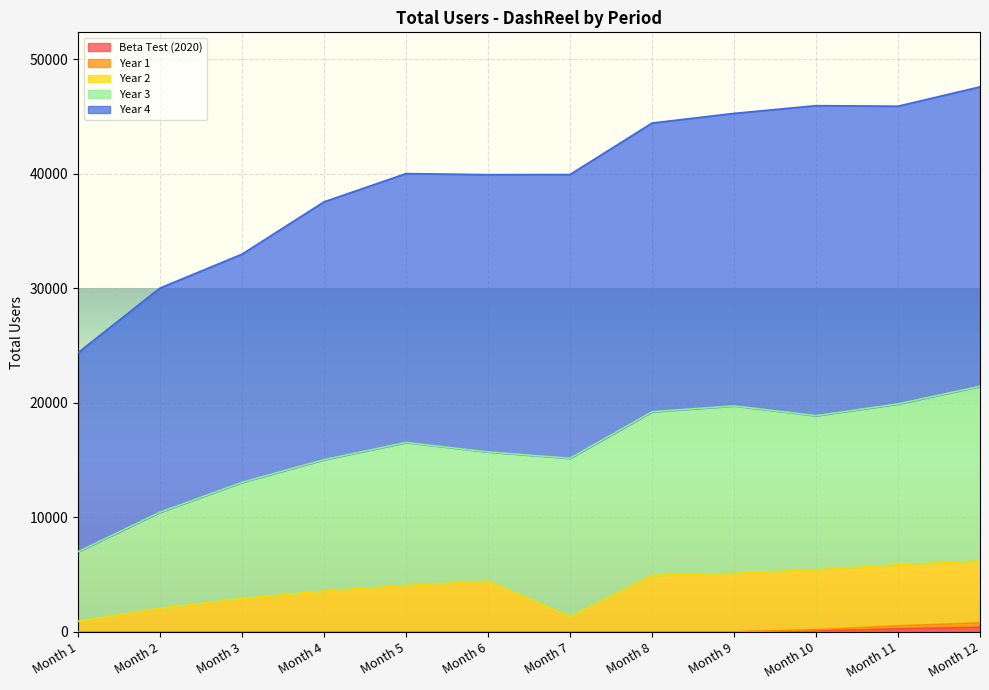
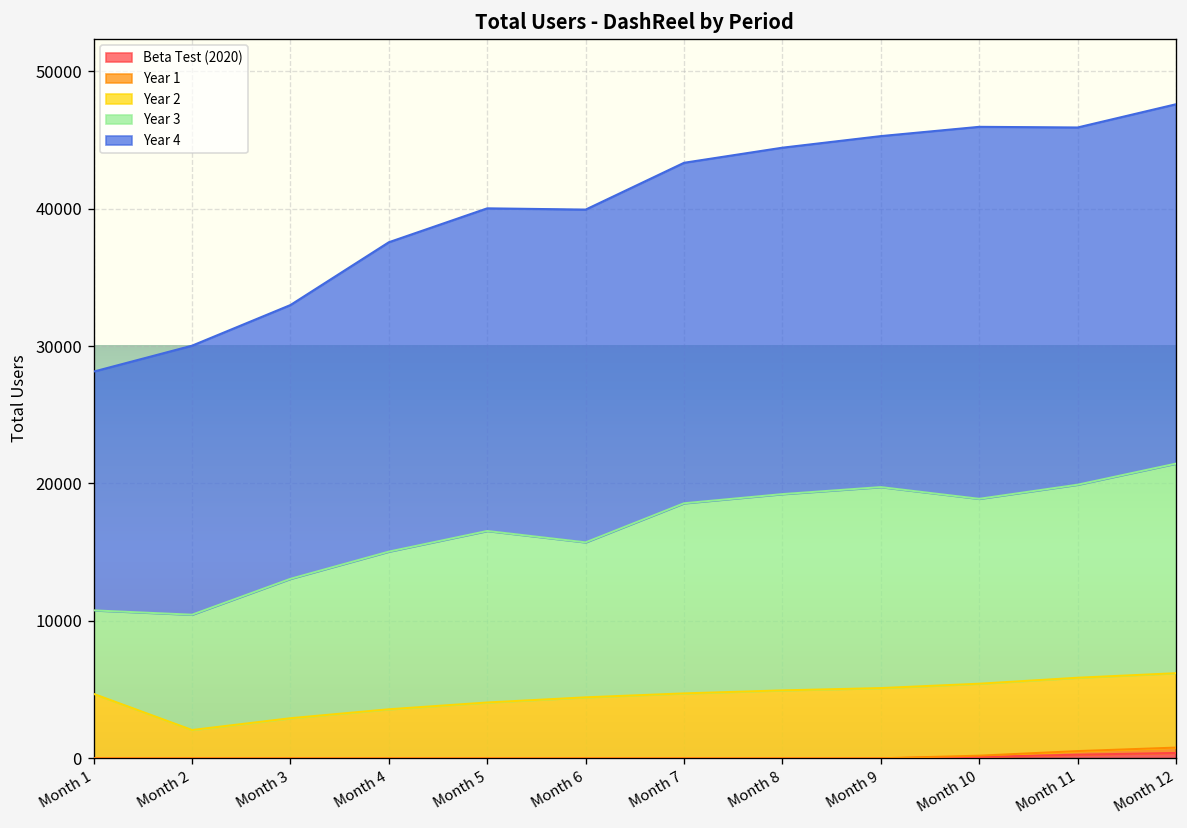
Year 2, Month 1: 900 -> 4700
Year 2, Month 7: 1300 -> 4700
